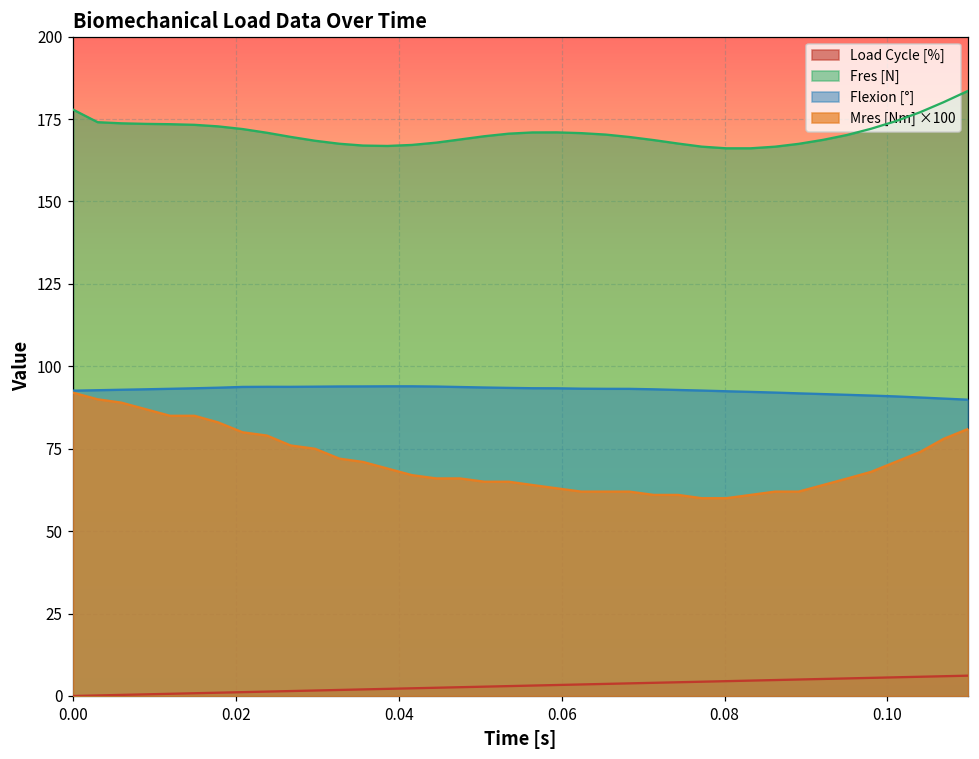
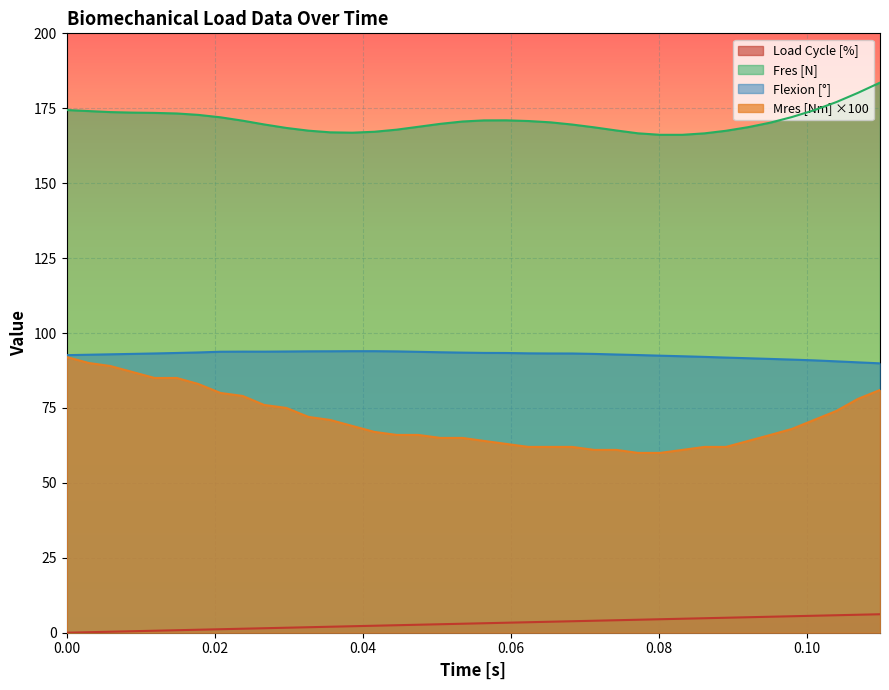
Fres [N], 0.00: 178 -> 174
